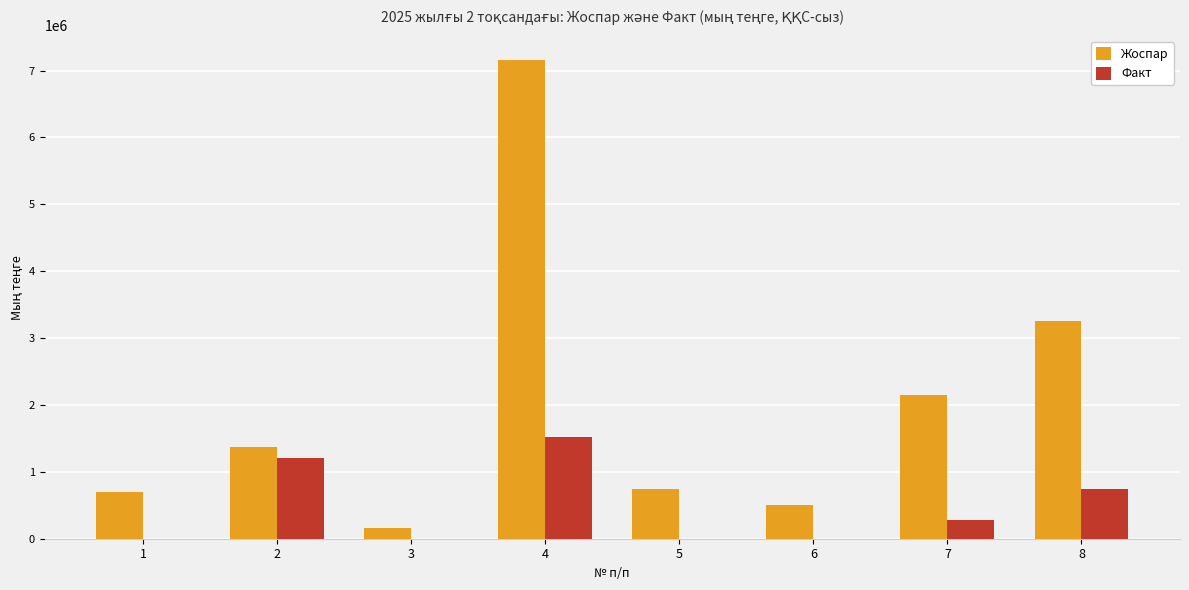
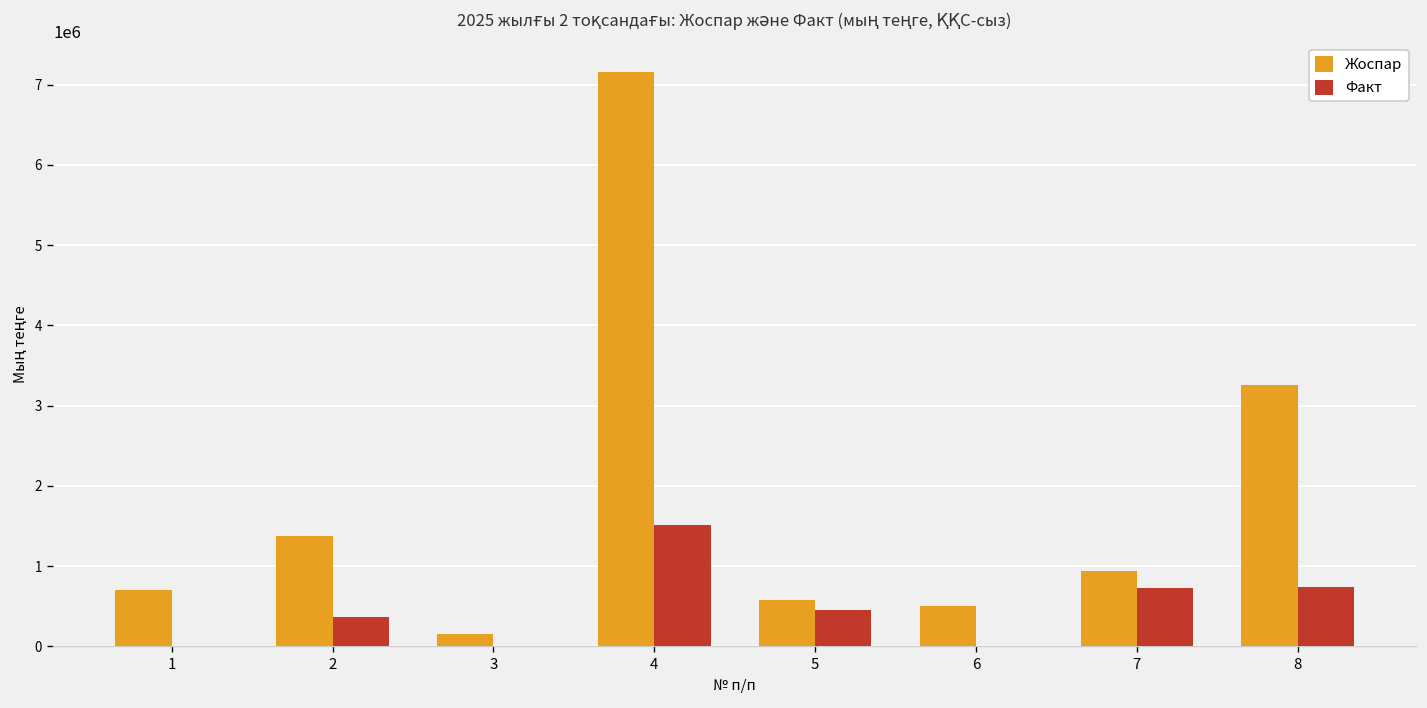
Факт, 2: 1200000 -> 400000
Жоспар, 5: 700000 -> 600000
Факт, 5: 0 -> 500000
Жоспар, 7: 2100000 -> 900000
Факт, 7: 300000 -> 700000
